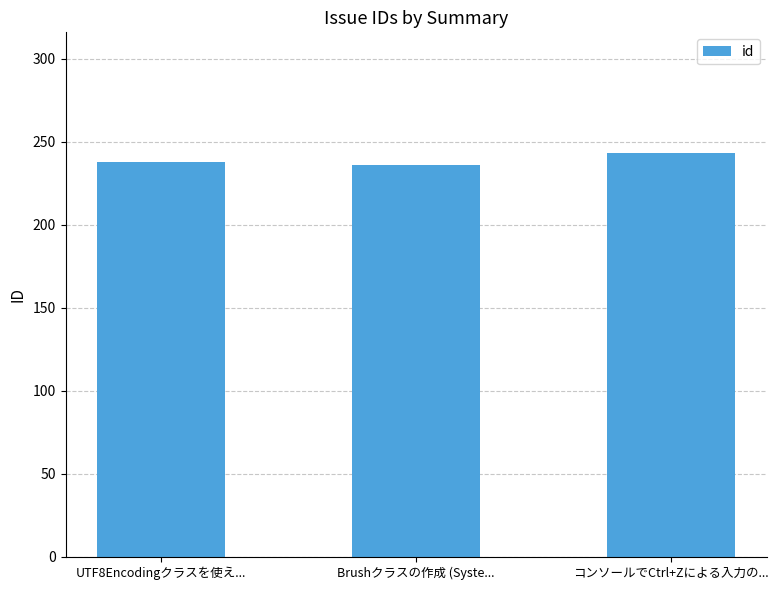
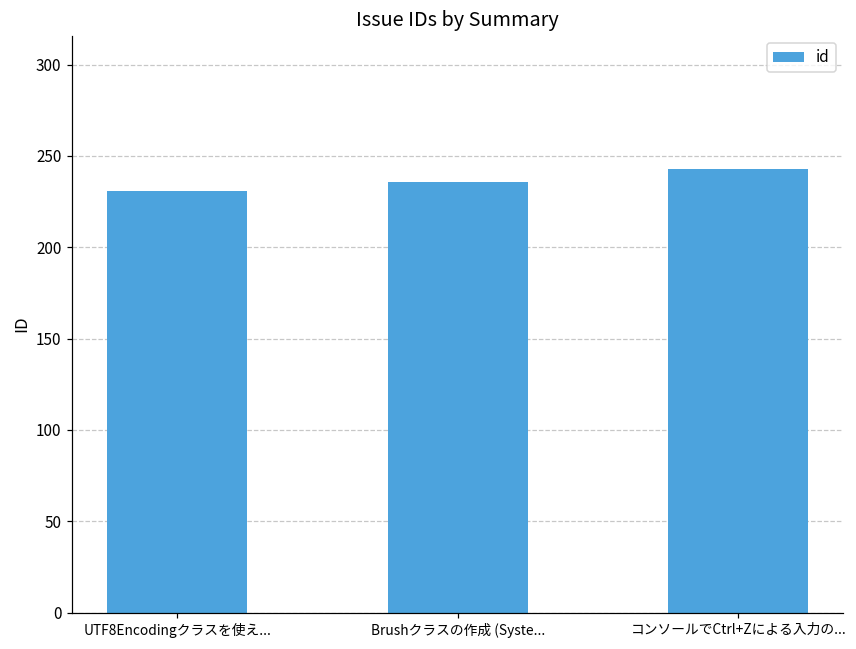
UTF8Encodingクラスを使え...: 238 -> 231
